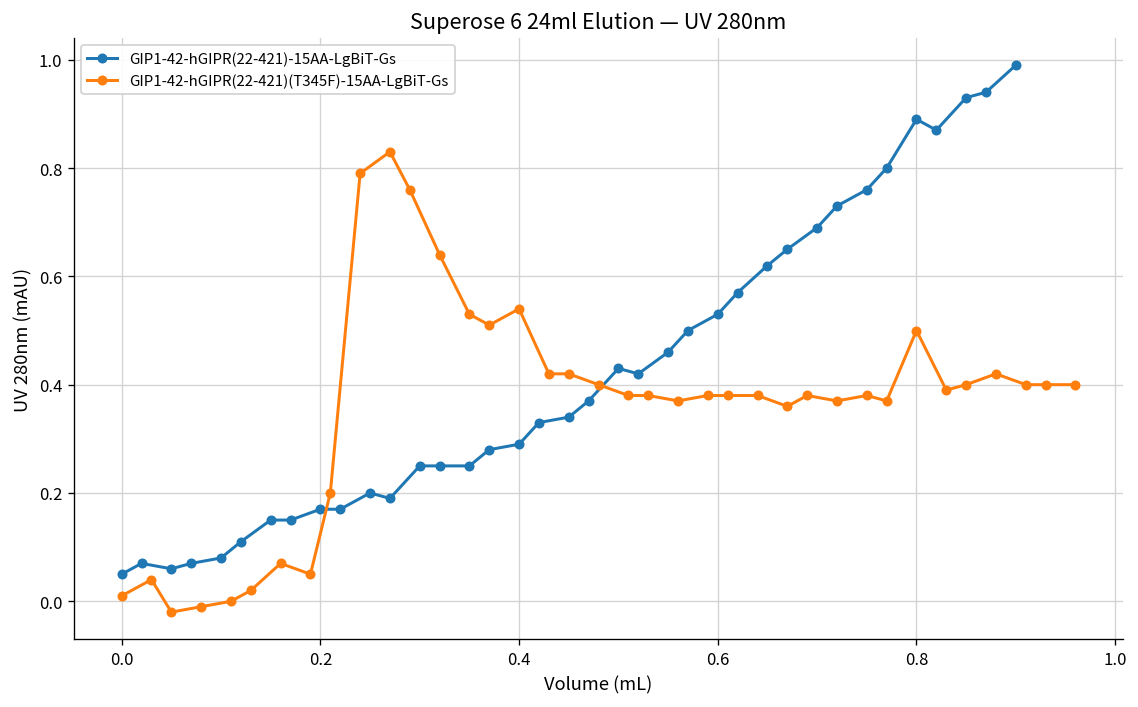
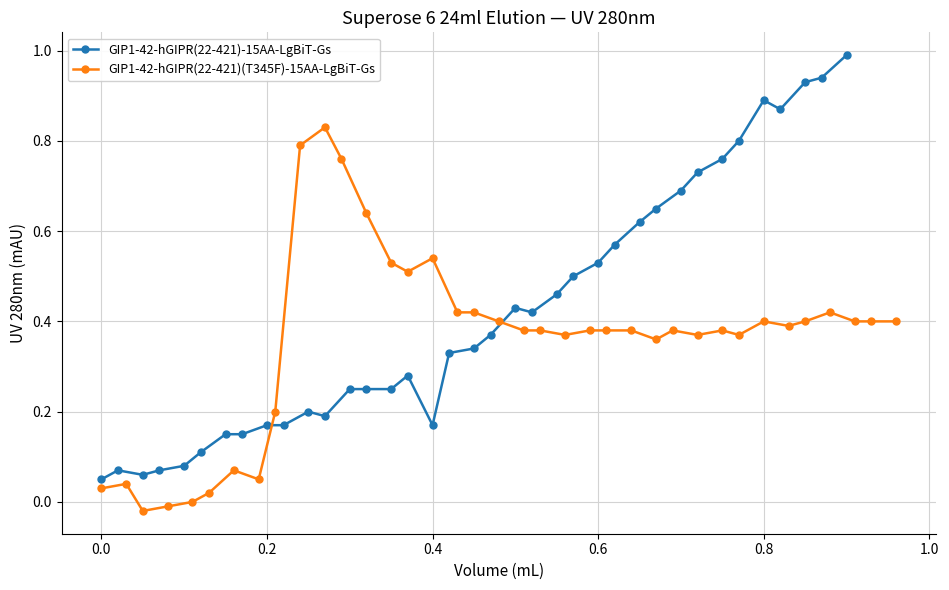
GIP1-42-hGIPR(22-421)(T345F)-15AA-LgBiT-Gs, 0.0: 0.01 -> 0.03
GIP1-42-hGIPR(22-421)-15AA-LgBiT-Gs, 0.4: 0.29 -> 0.17
GIP1-42-hGIPR(22-421)(T345F)-15AA-LgBiT-Gs, 0.8: 0.5 -> 0.4
